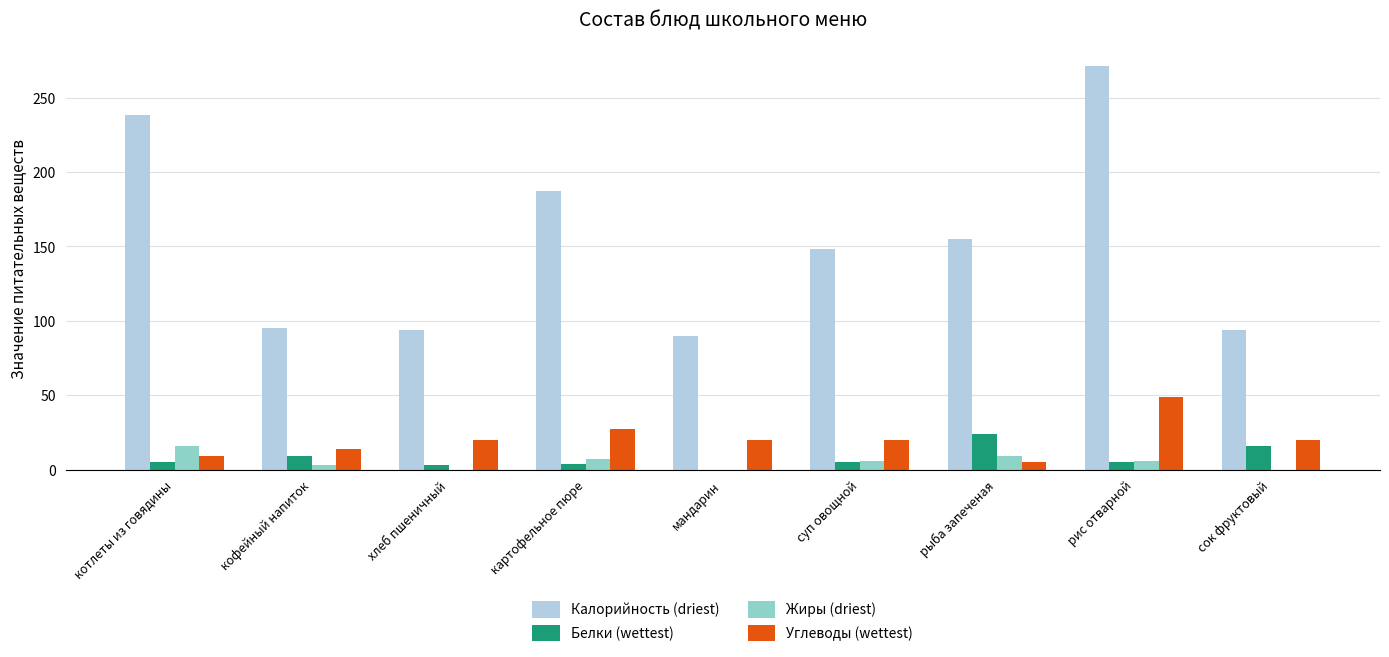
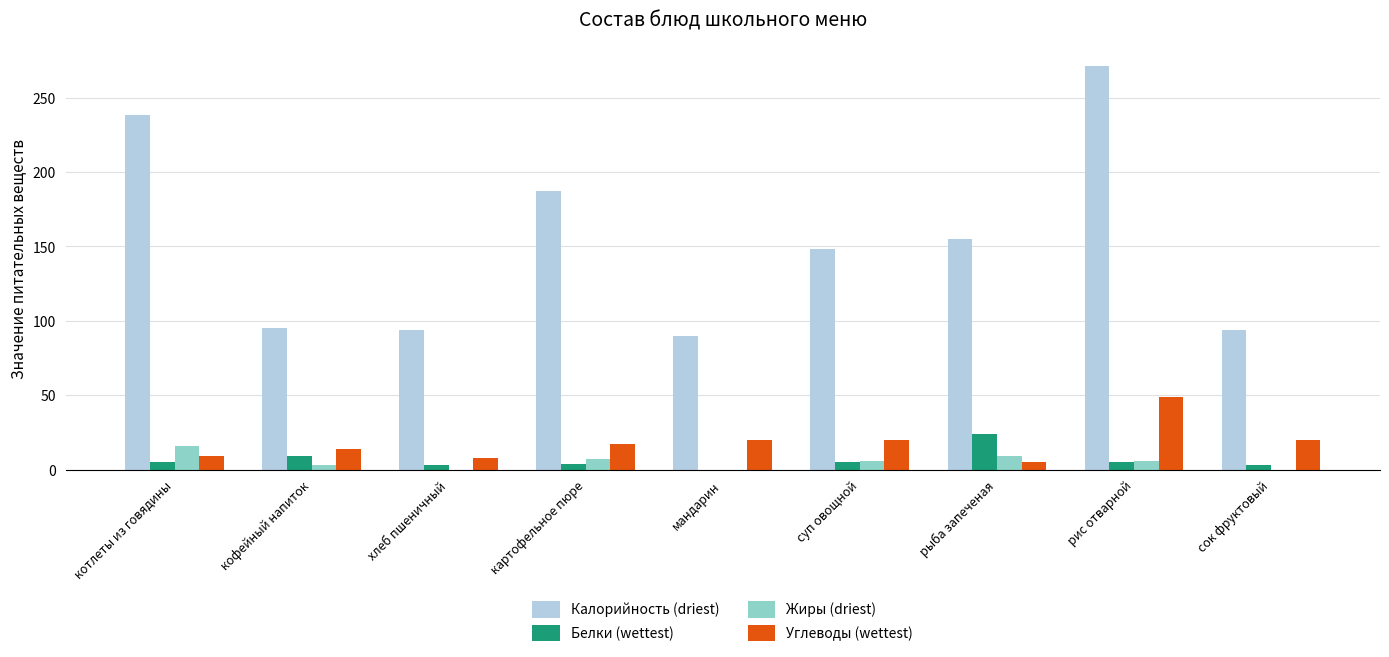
Углеводы (wettest), хлеб пшеничный: 20 -> 8
Углеводы (wettest), картофельное пюре: 27 -> 17
Белки (wettest), сок фруктовый: 16 -> 3
